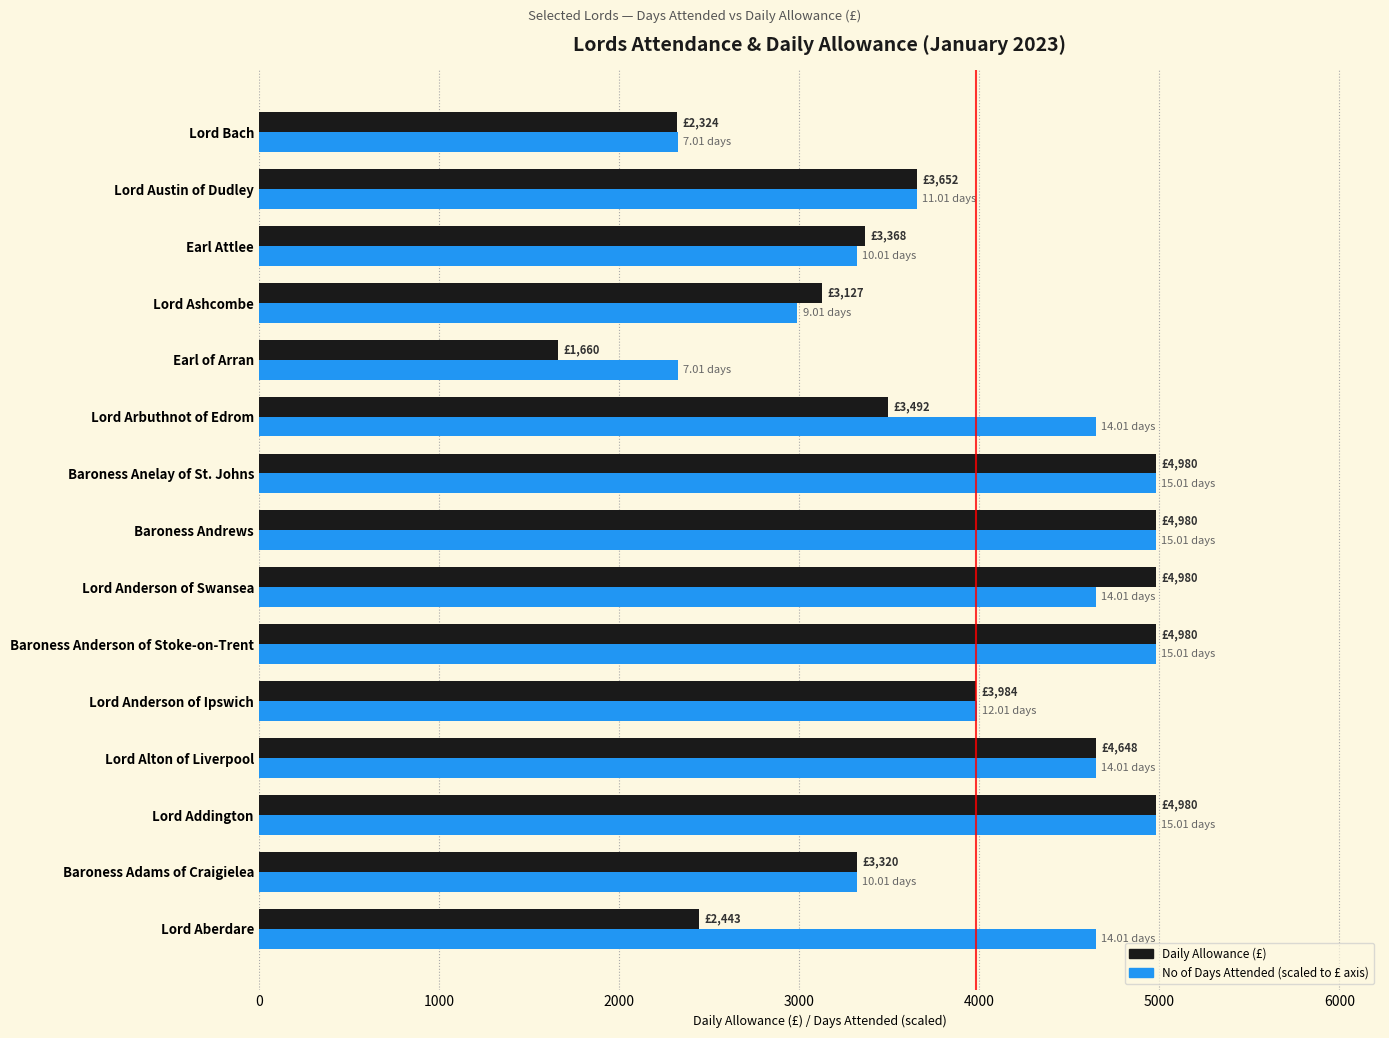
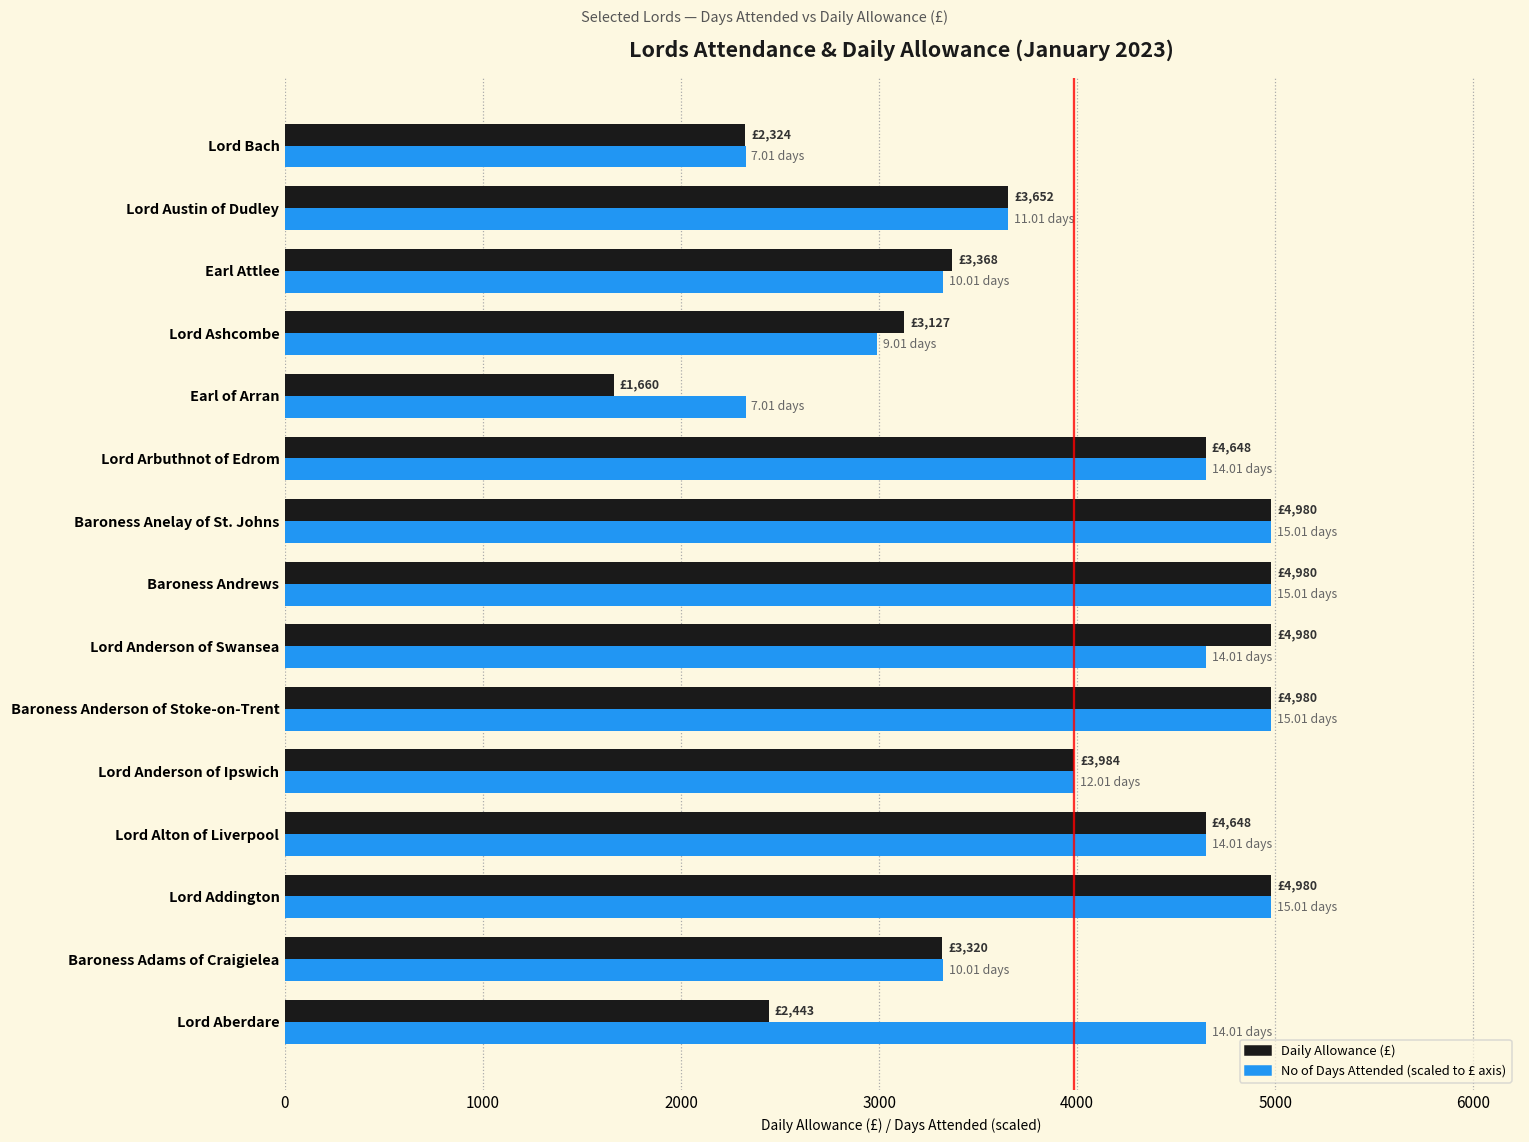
Daily Allowance (£), Lord Arbuthnot of Edrom: £3,492 -> £4,648
